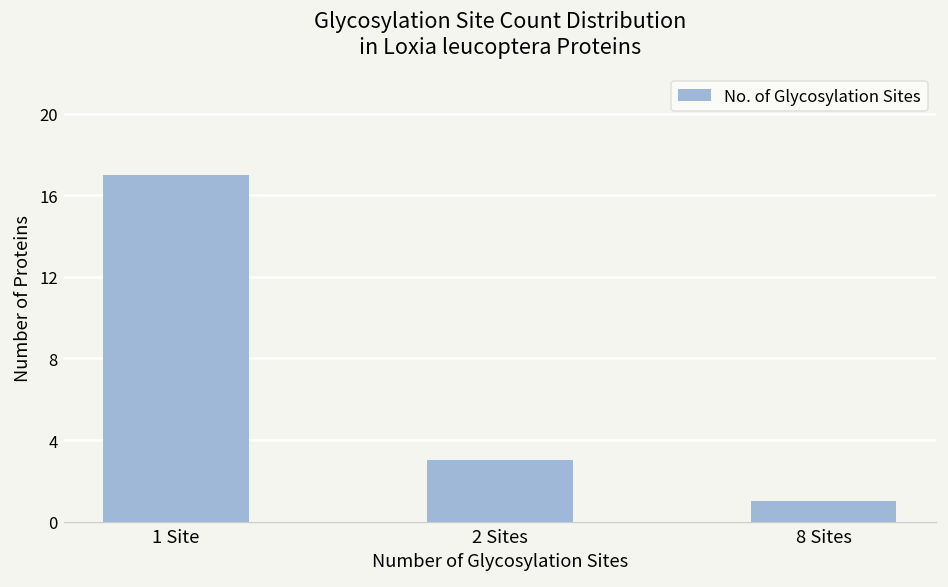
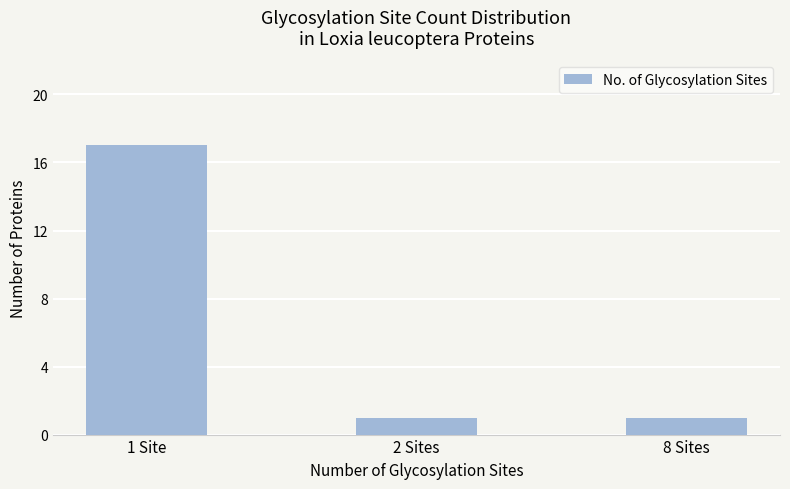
2 Sites: 3 -> 1
